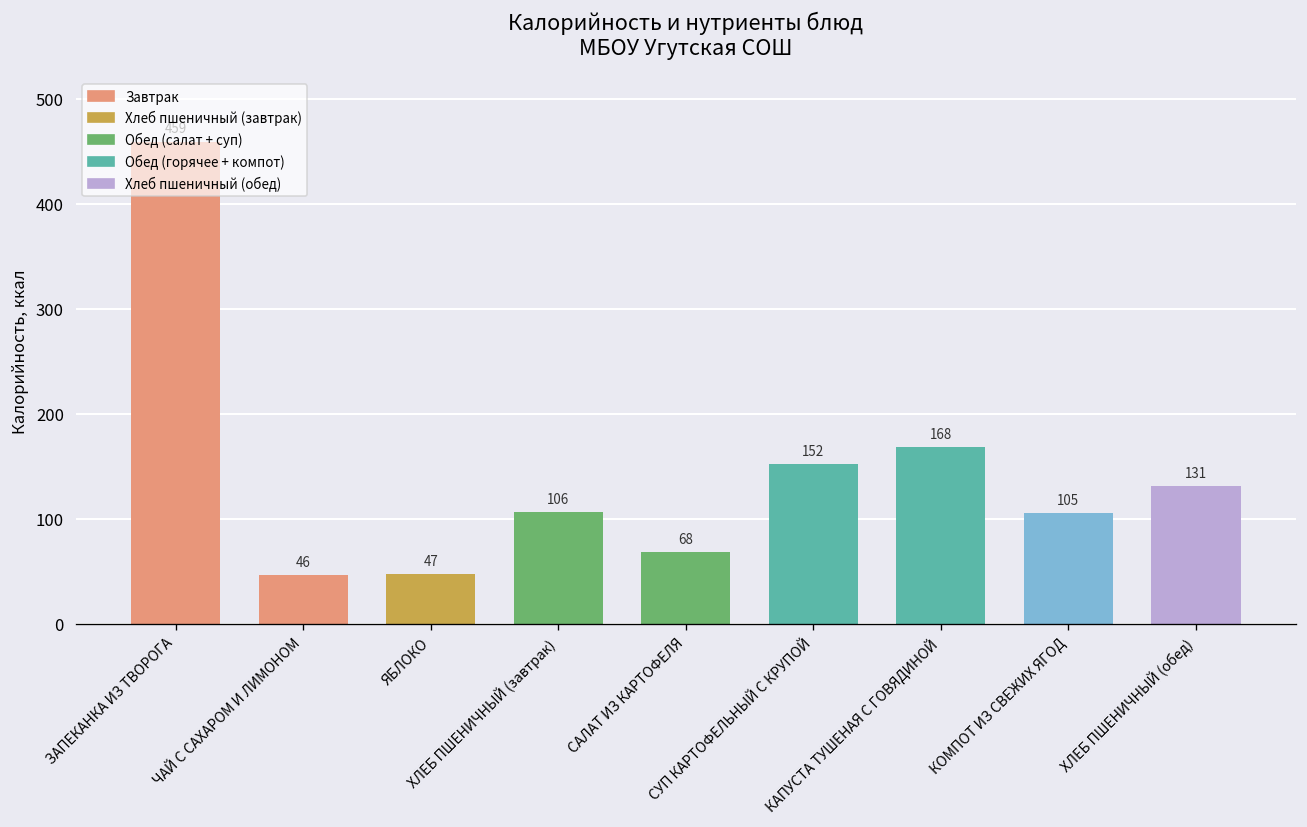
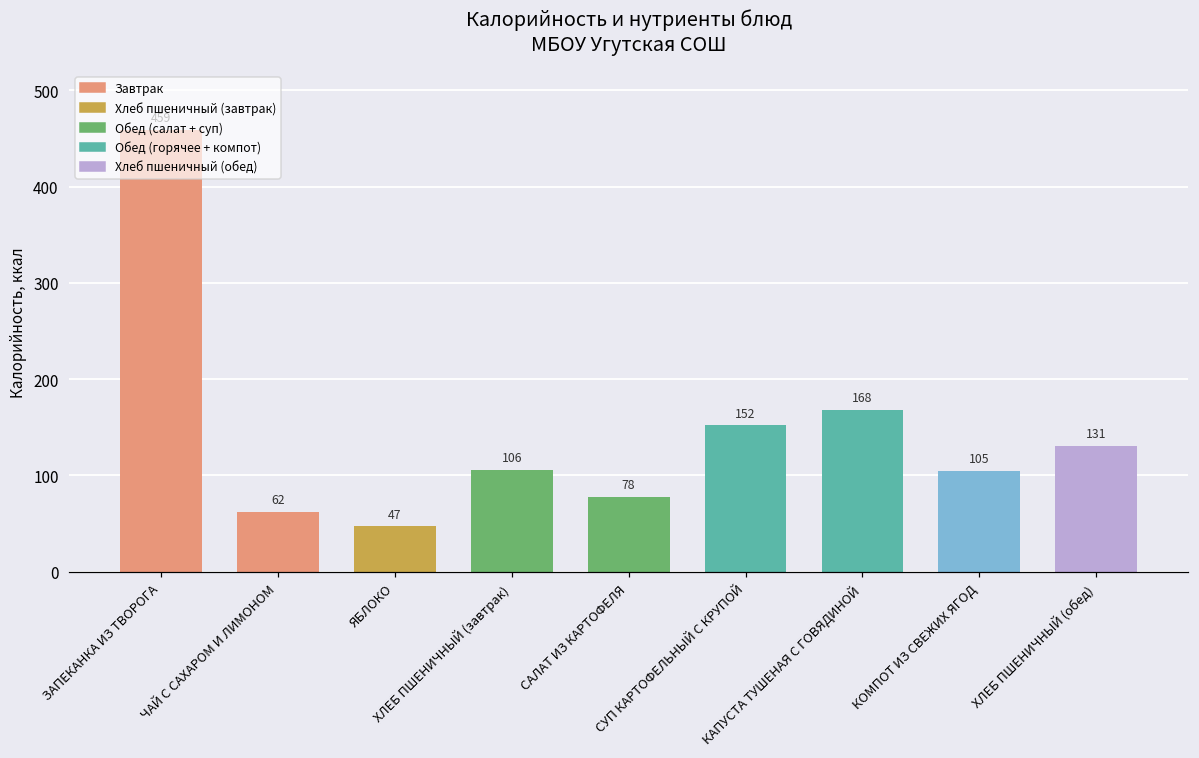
ЧАЙ С САХАРОМ И ЛИМОНОМ: 46 -> 62
САЛАТ ИЗ КАРТОФЕЛЯ: 68 -> 78
